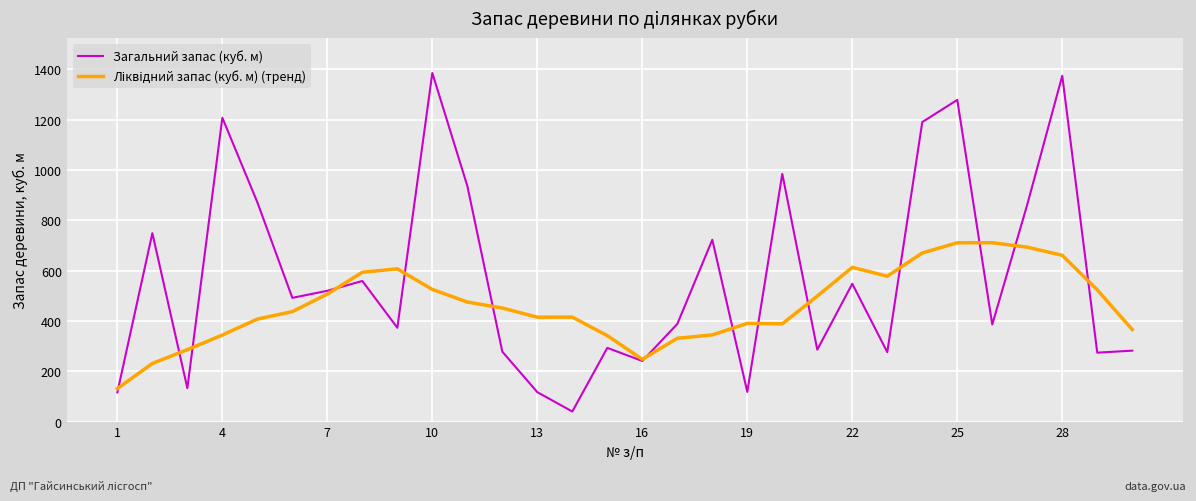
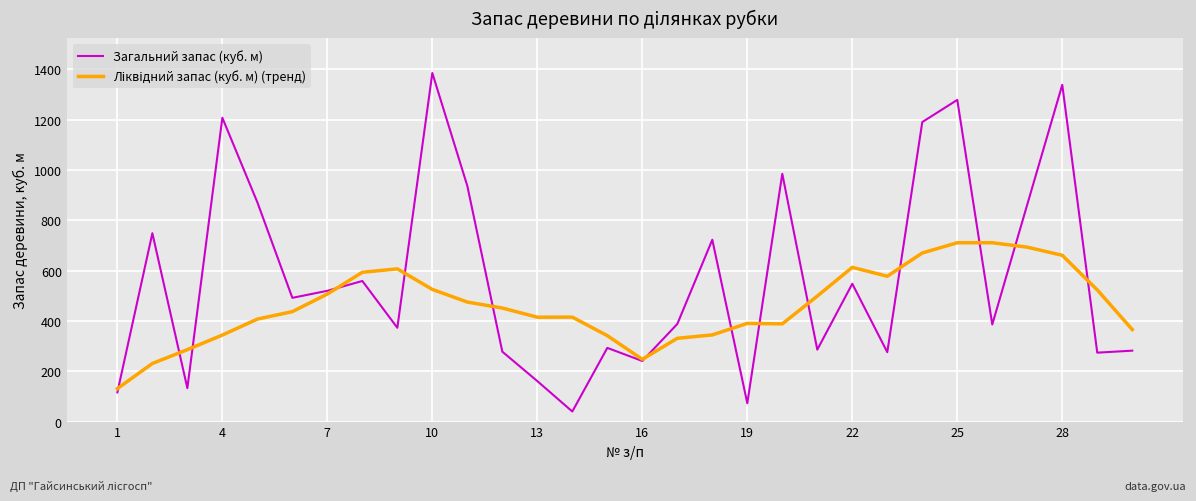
Загальний запас (куб. м), 13: 120 -> 160
Загальний запас (куб. м), 19: 120 -> 70
Загальний запас (куб. м), 28: 1380 -> 1340
